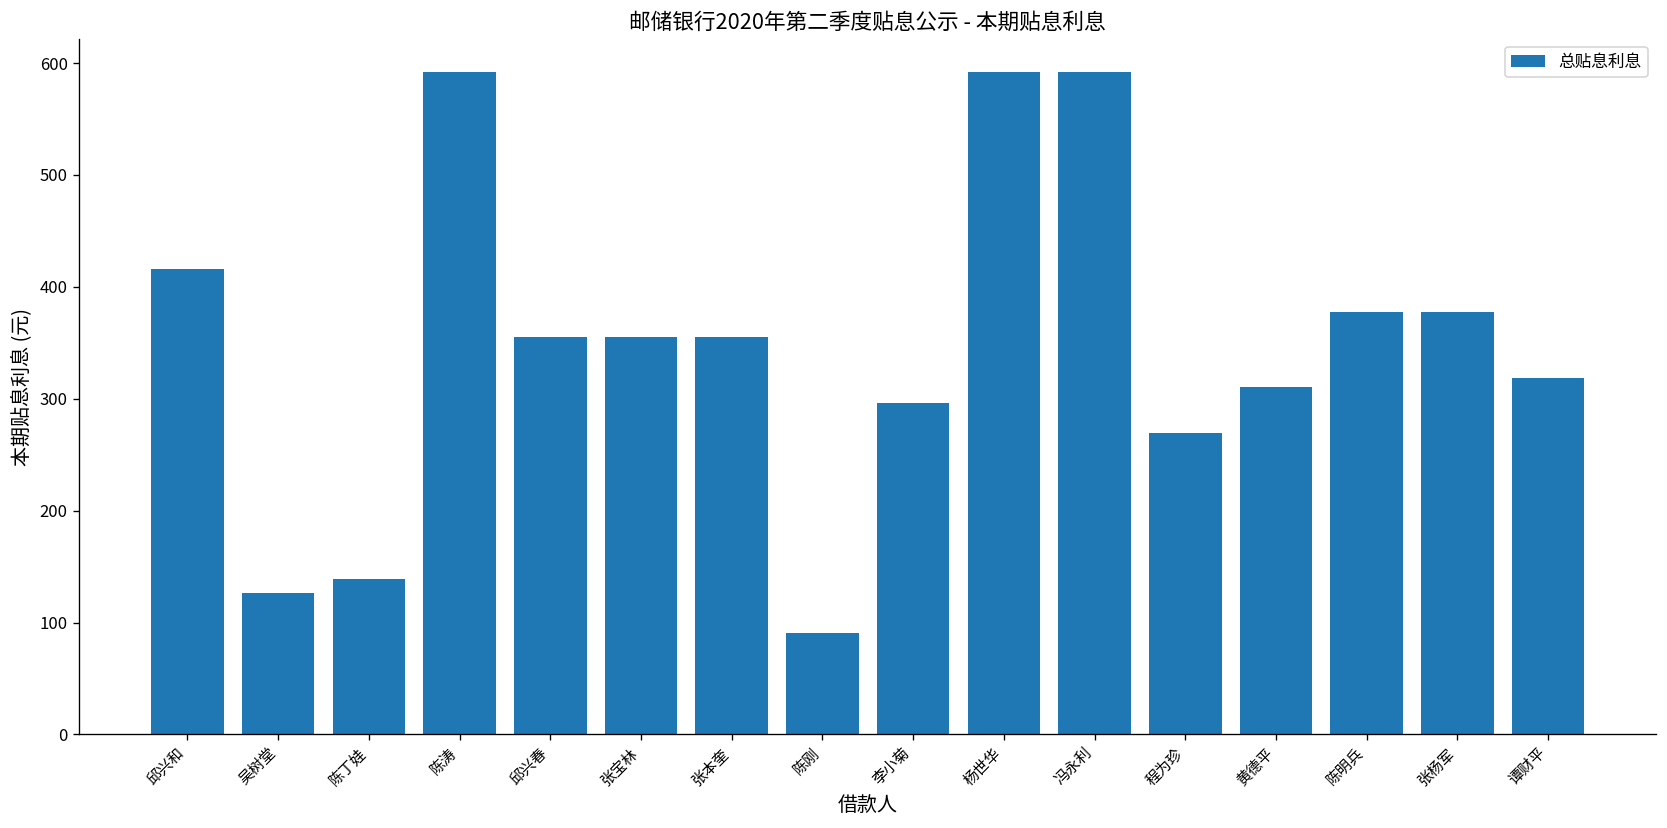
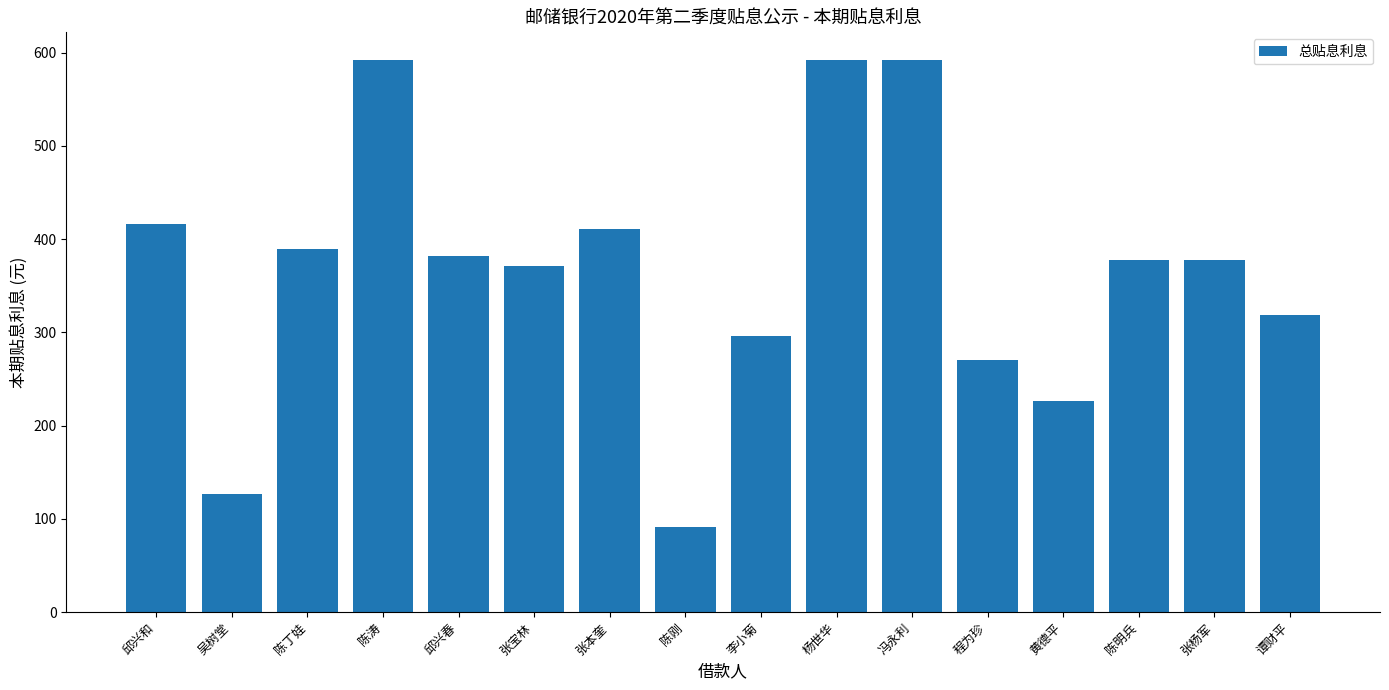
陈丁娃: 140 -> 390
邱兴春: 360 -> 380
张宝林: 360 -> 370
张本奎: 360 -> 410
黄德平: 310 -> 230
